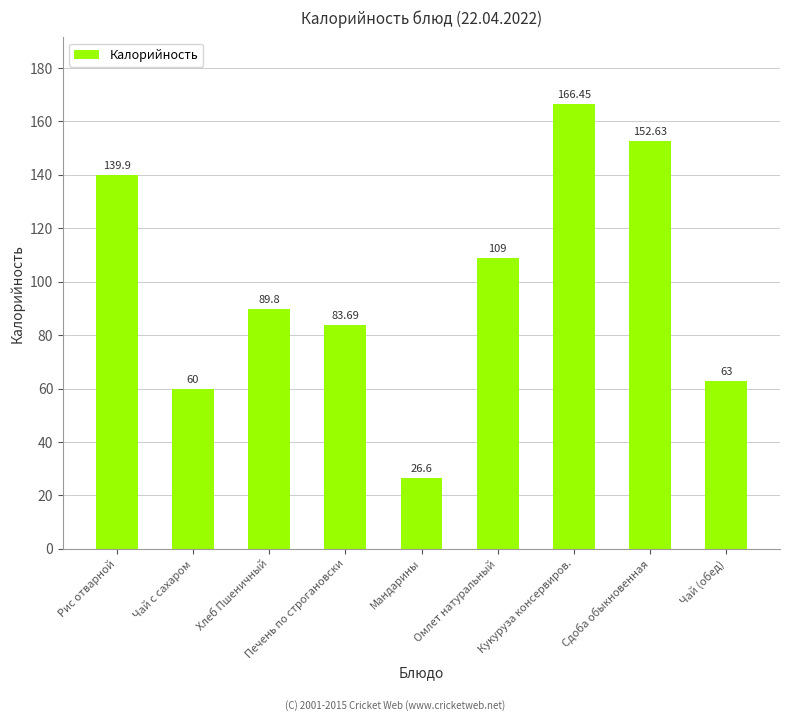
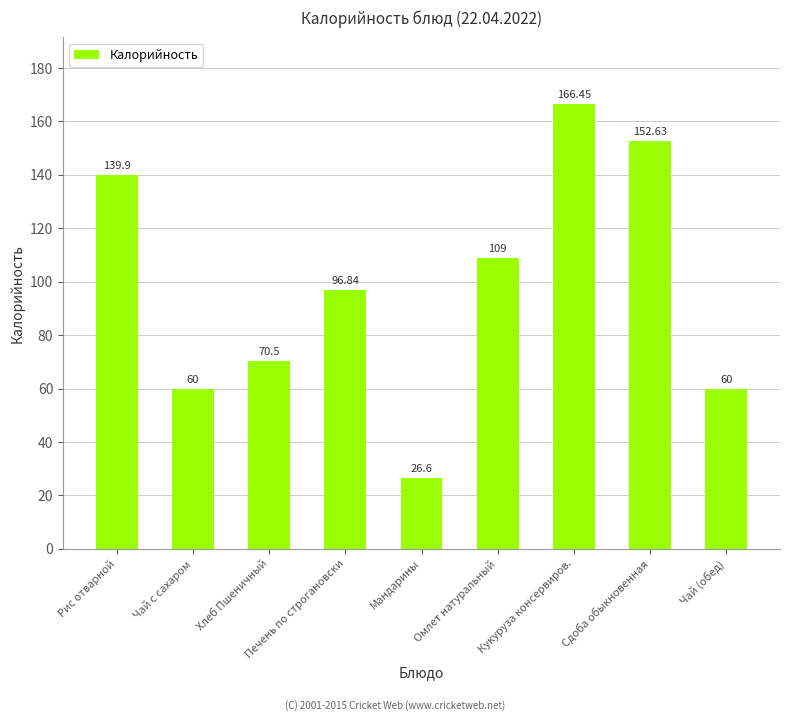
Хлеб Пшеничный: 89.8 -> 70.5
Печень по строгановски: 83.69 -> 96.84
Чай (обед): 63 -> 60
